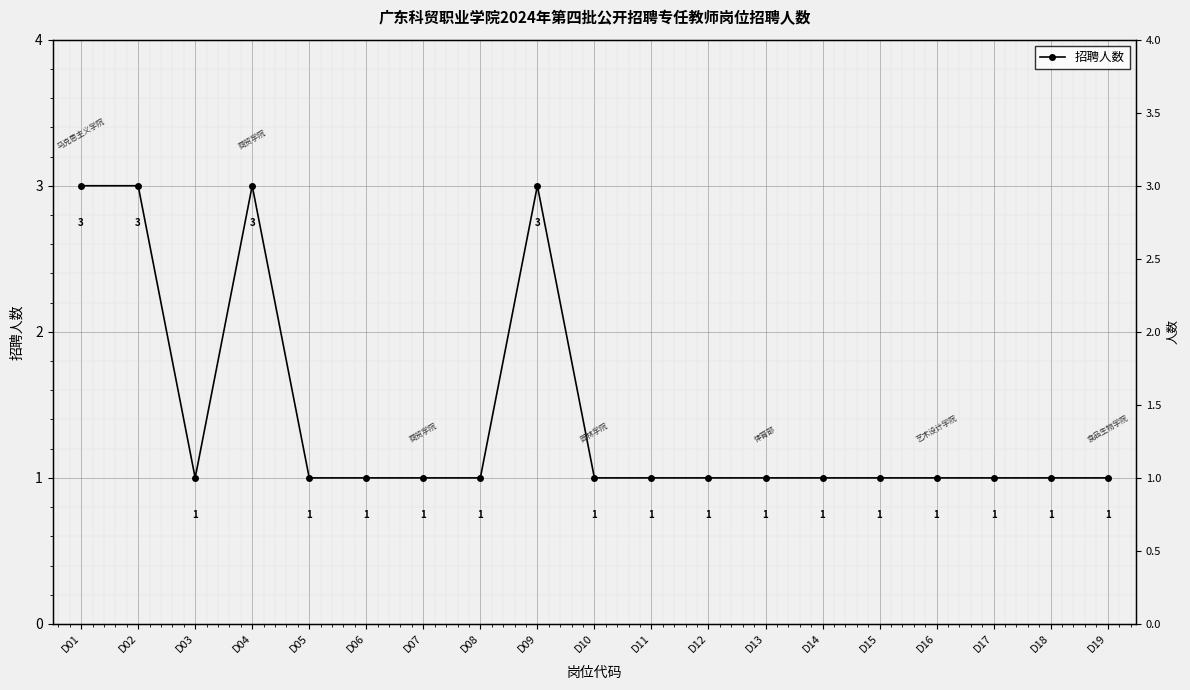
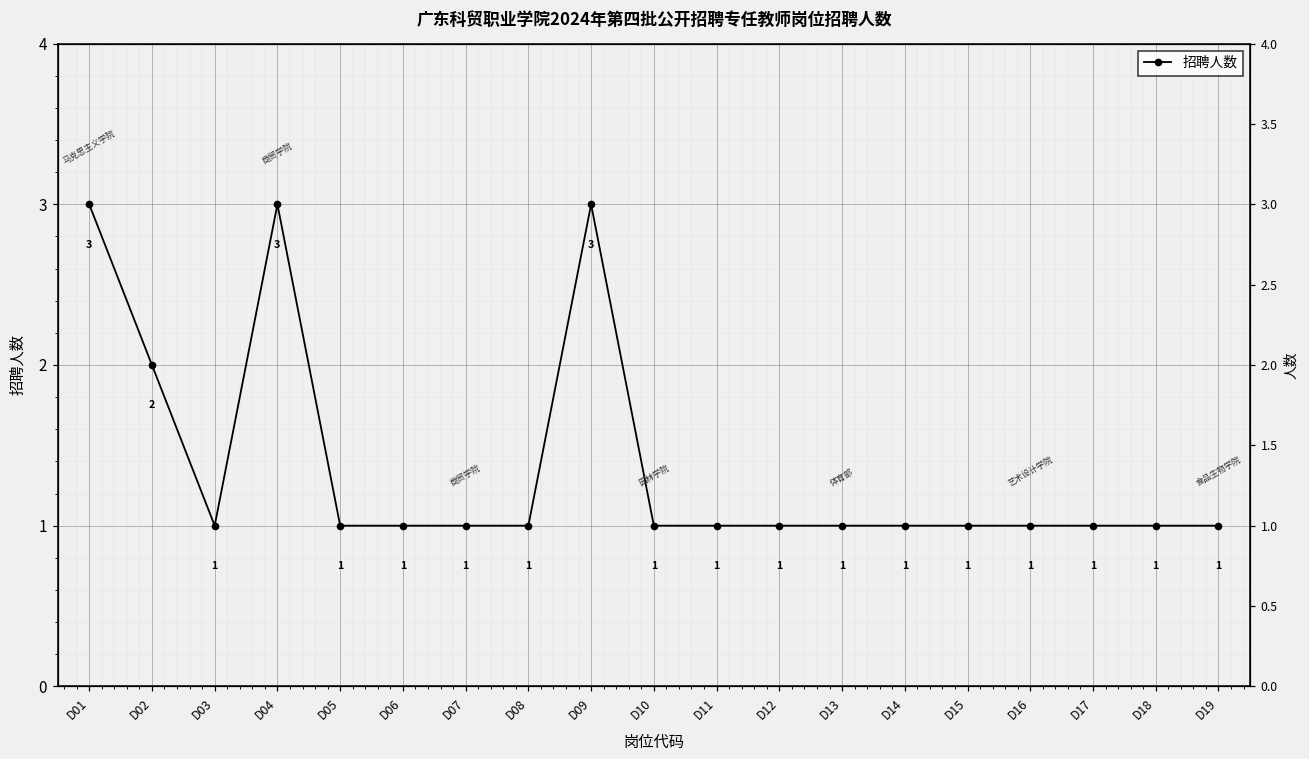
D02: 3 -> 2
